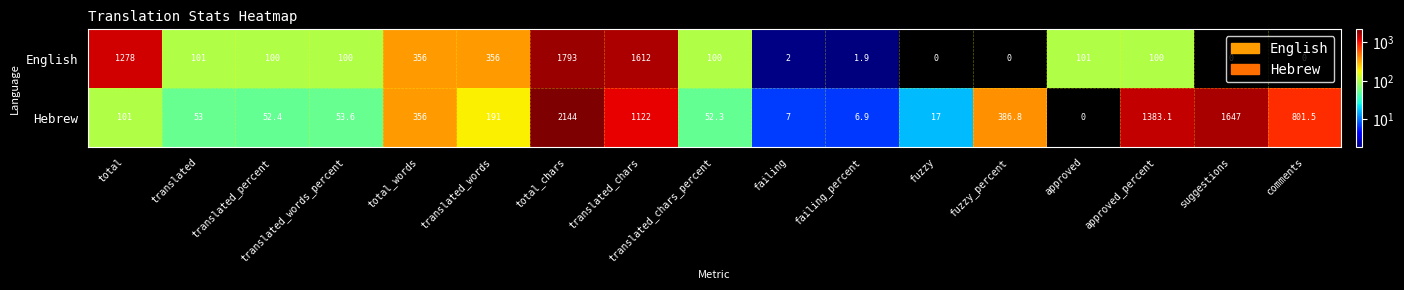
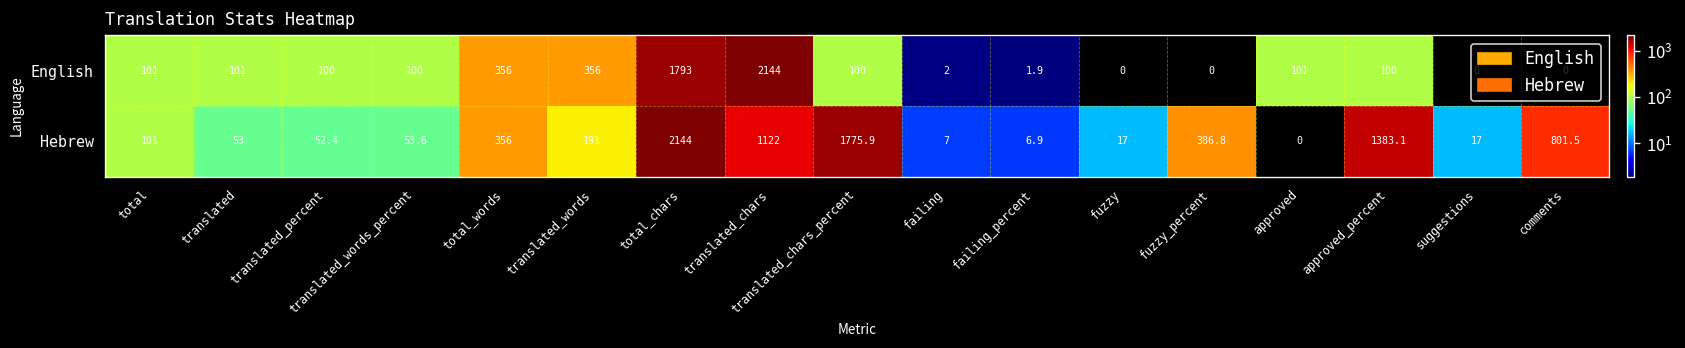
English, total: 1278 -> 101
English, translated_chars: 1612 -> 2144
Hebrew, translated_chars_percent: 52.3 -> 1775.9
Hebrew, suggestions: 1647 -> 17
